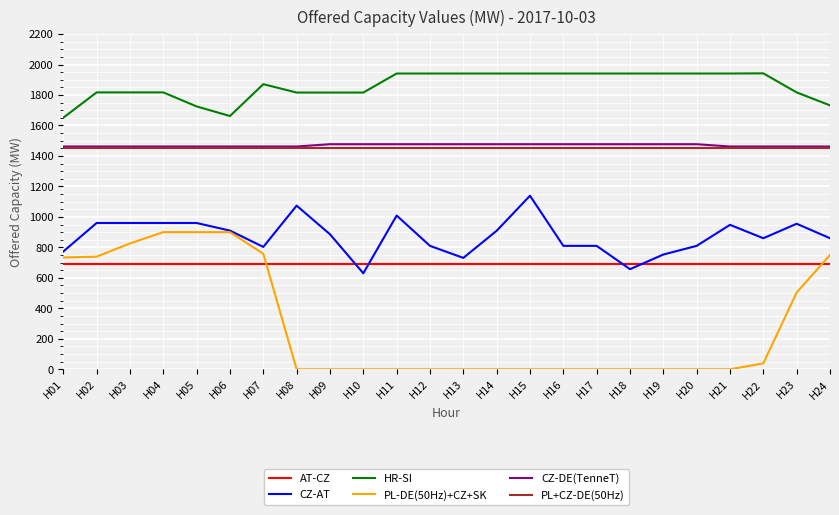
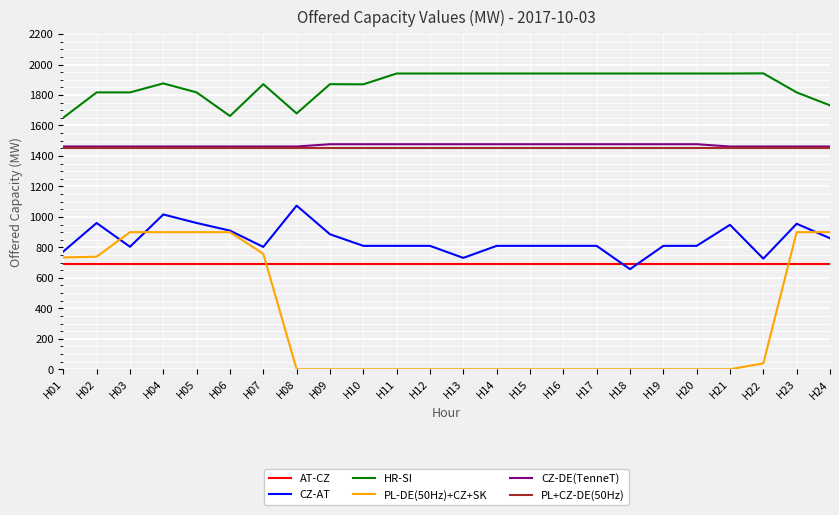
CZ-AT, H03: 960 -> 800
PL-DE(50Hz)+CZ+SK, H03: 830 -> 900
CZ-AT, H04: 960 -> 1020
HR-SI, H04: 1820 -> 1880
HR-SI, H05: 1730 -> 1820
HR-SI, H08: 1820 -> 1680
HR-SI, H09: 1820 -> 1870
CZ-AT, H10: 630 -> 810
HR-SI, H10: 1820 -> 1870
CZ-AT, H11: 1010 -> 810
CZ-AT, H14: 910 -> 810
CZ-AT, H15: 1140 -> 810
CZ-AT, H19: 750 -> 810
CZ-AT, H22: 860 -> 730
PL-DE(50Hz)+CZ+SK, H23: 500 -> 900
PL-DE(50Hz)+CZ+SK, H24: 750 -> 900
